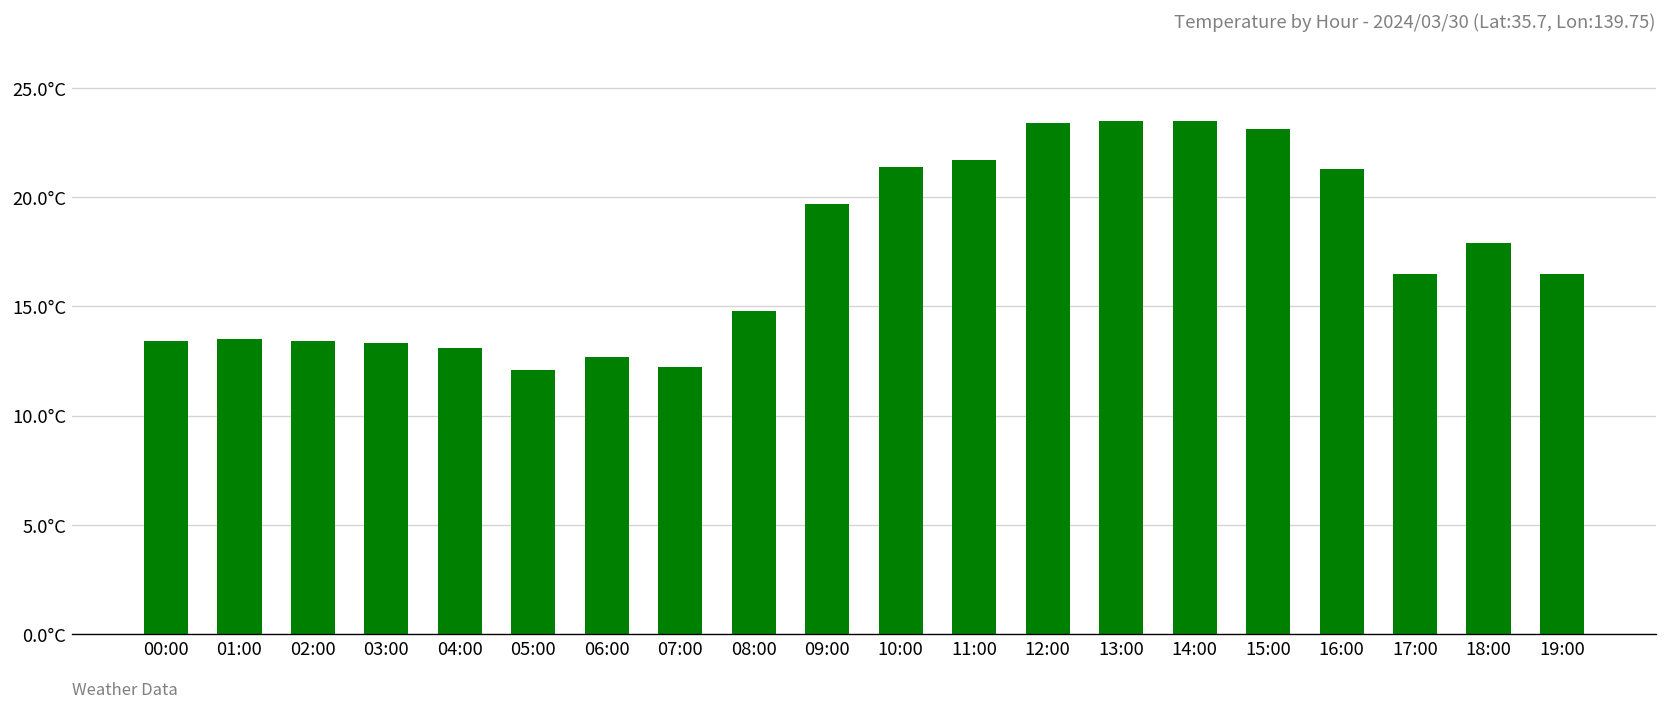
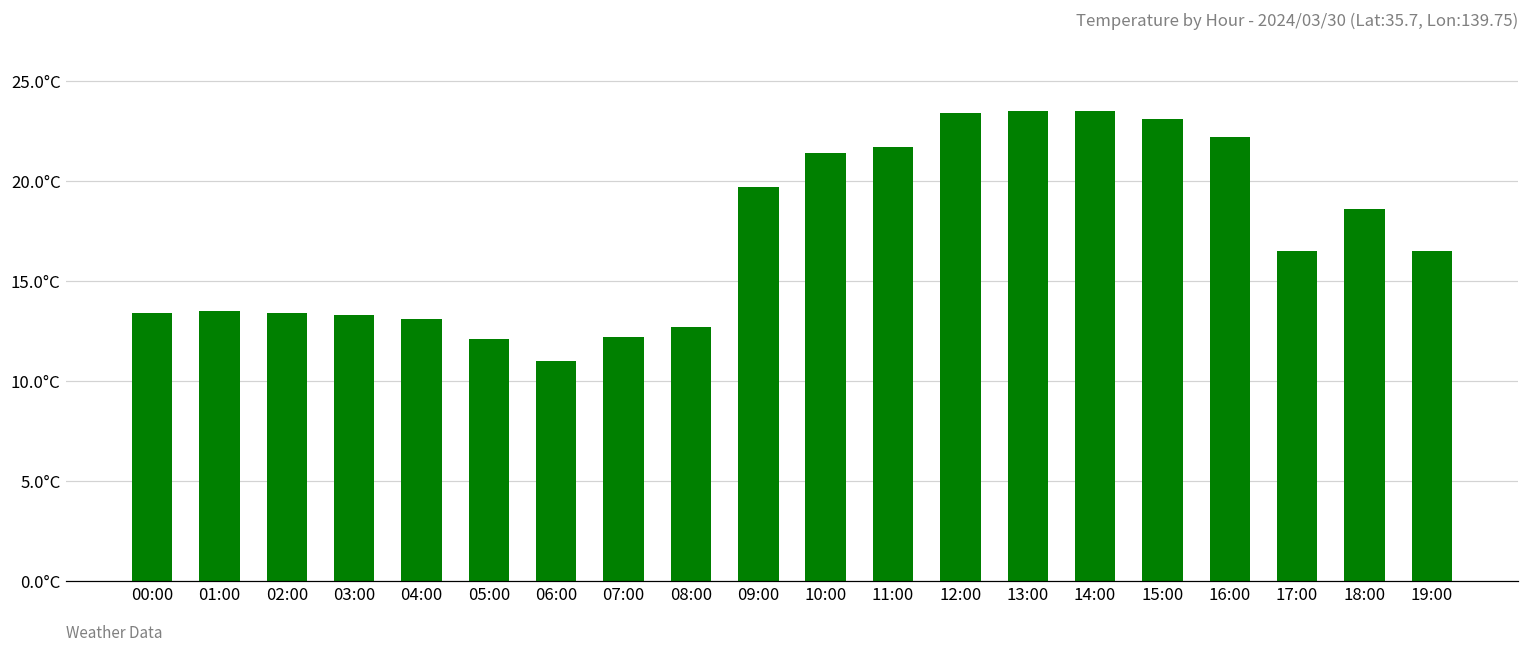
06:00: 12.7°C -> 11.0°C
08:00: 14.8°C -> 12.7°C
16:00: 21.3°C -> 22.2°C
18:00: 17.9°C -> 18.6°C
